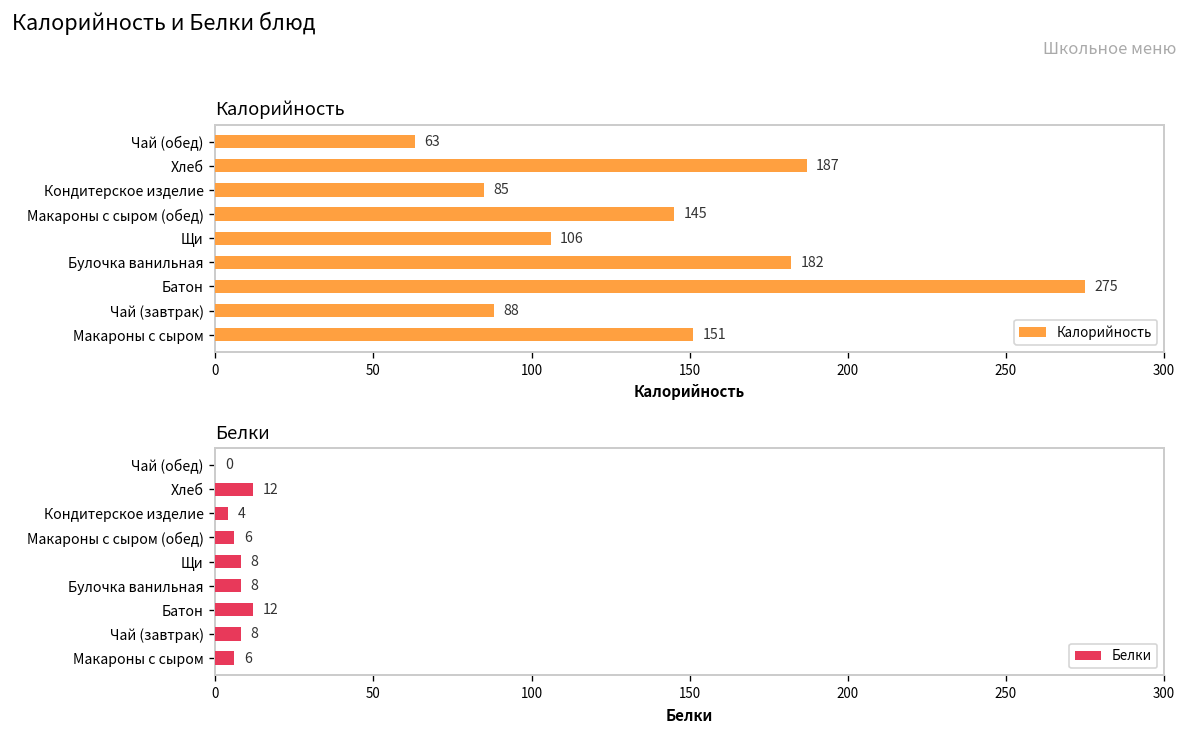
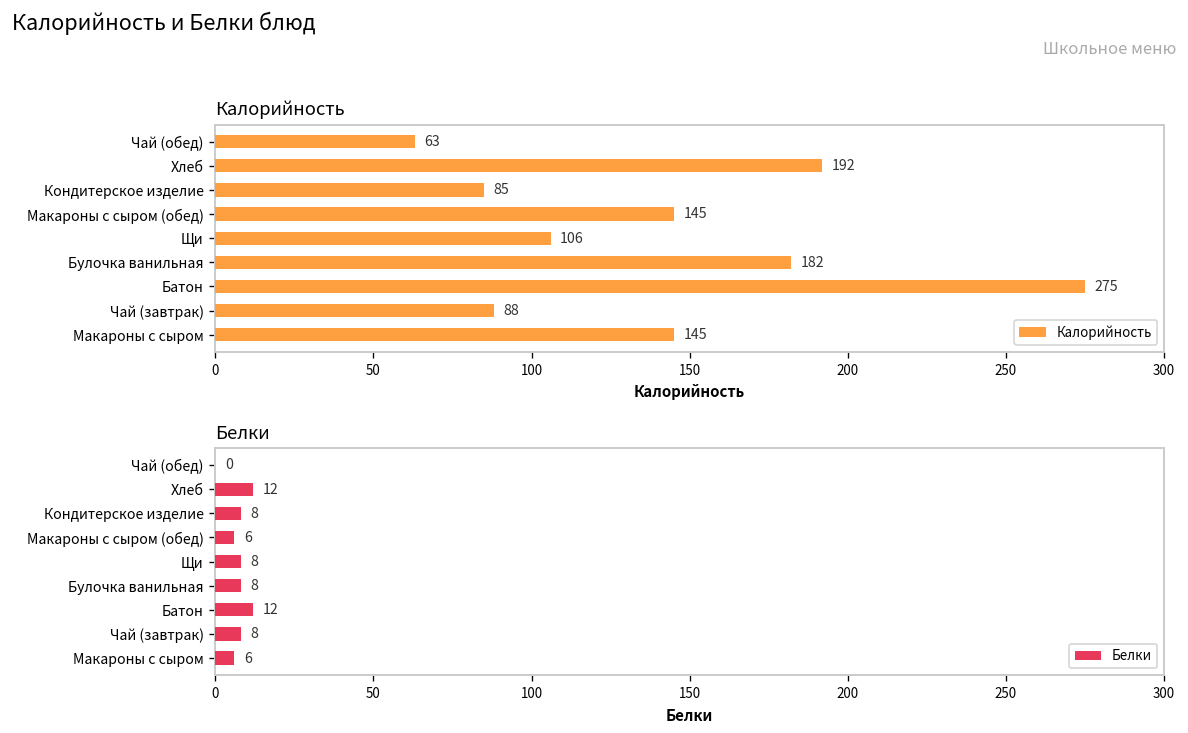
Калорийность, Хлеб: 187 -> 192
Калорийность, Макароны с сыром: 151 -> 145
Белки, Кондитерское изделие: 4 -> 8
